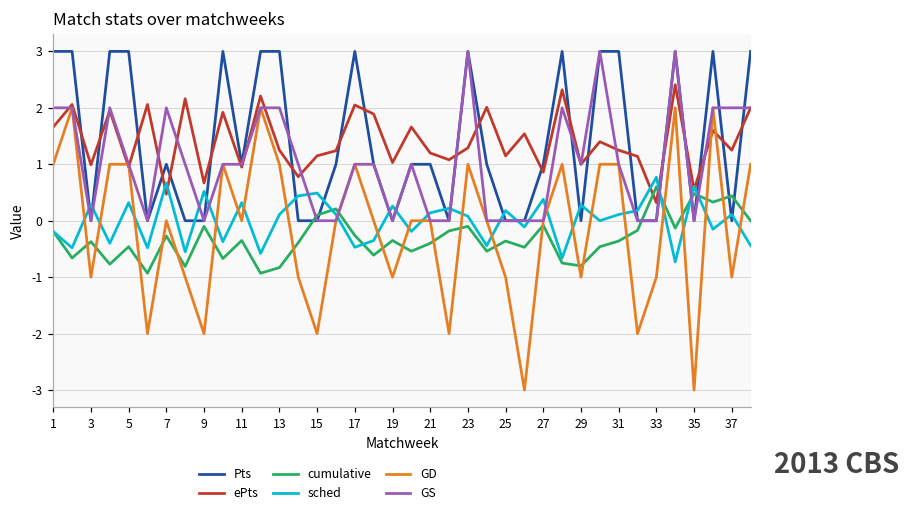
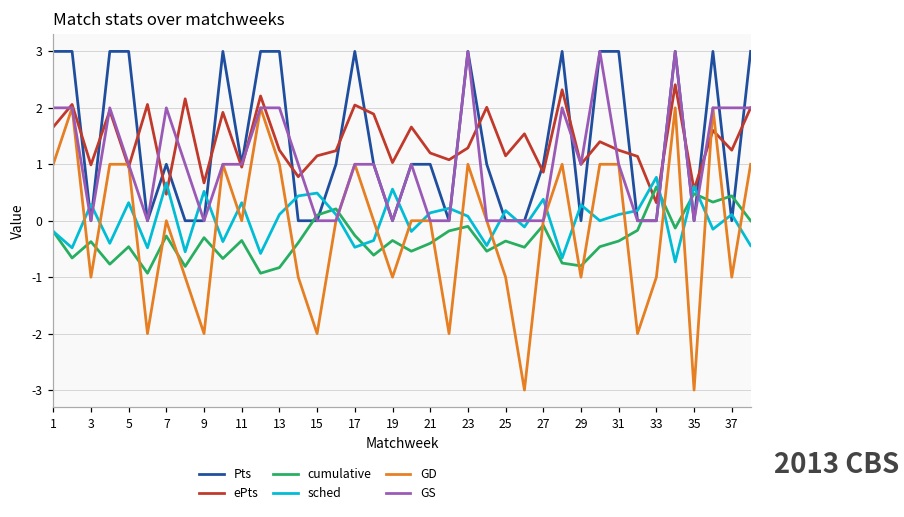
cumulative, 9: -0.1 -> -0.3
sched, 19: 0.3 -> 0.6
